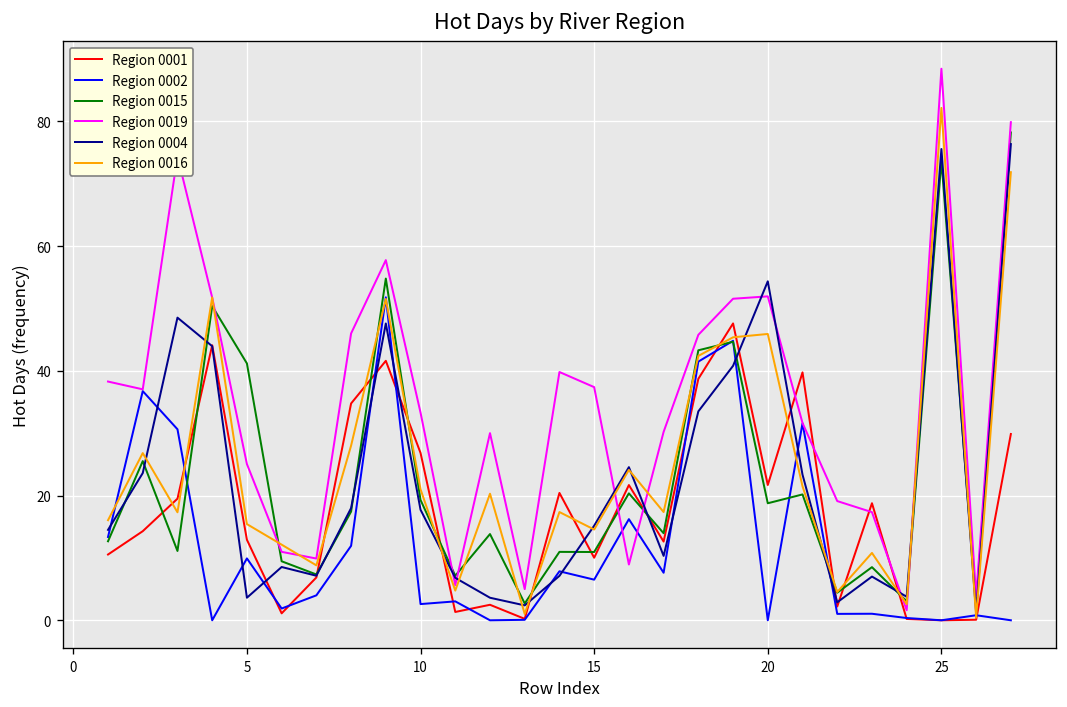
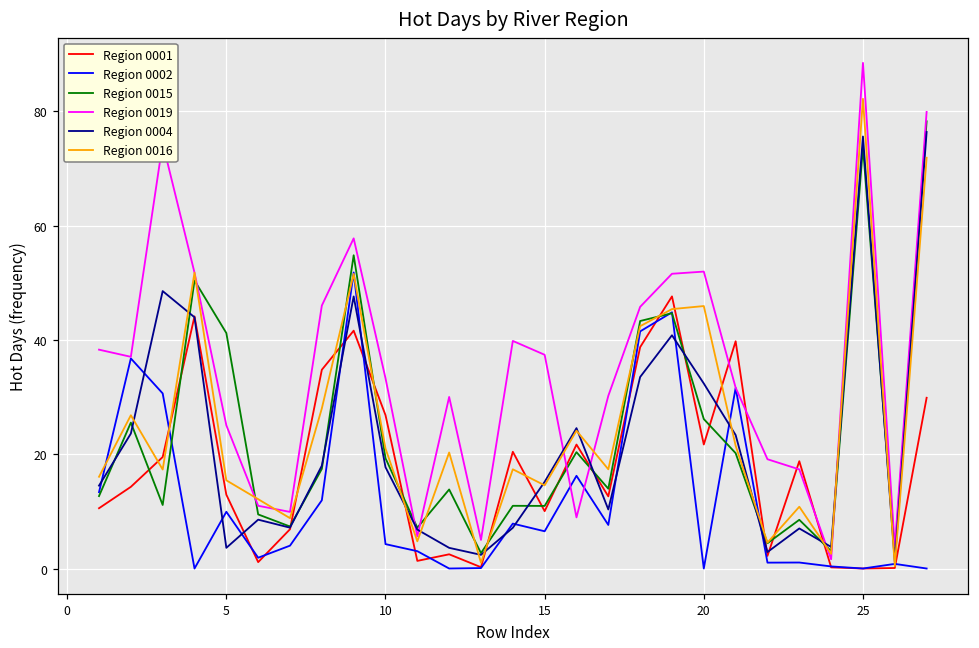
Region 0002, 10: 3 -> 4
Region 0015, 20: 19 -> 26
Region 0004, 20: 54 -> 32
